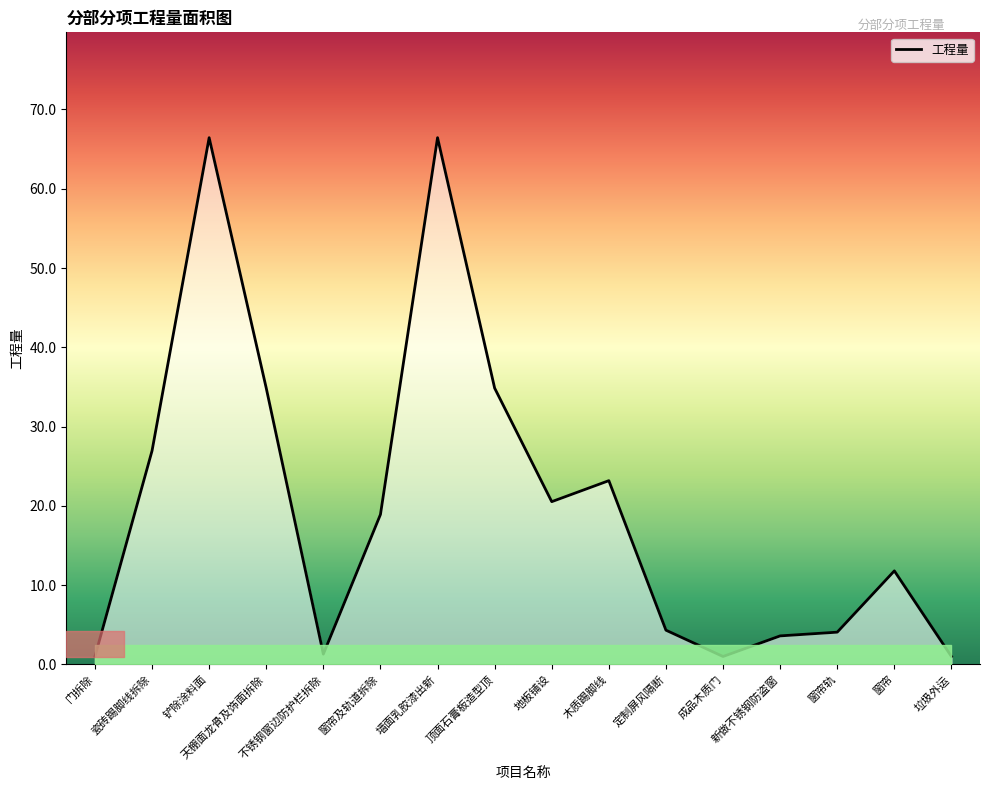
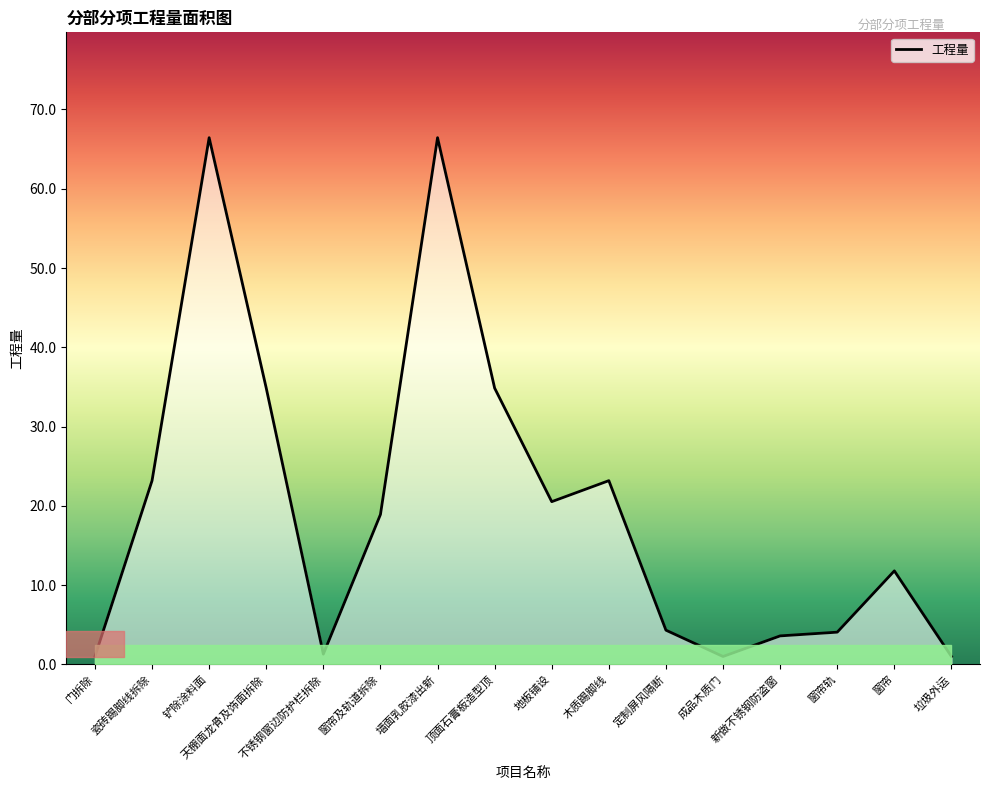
工程量, 瓷砖踢脚线拆除: 27 -> 23
